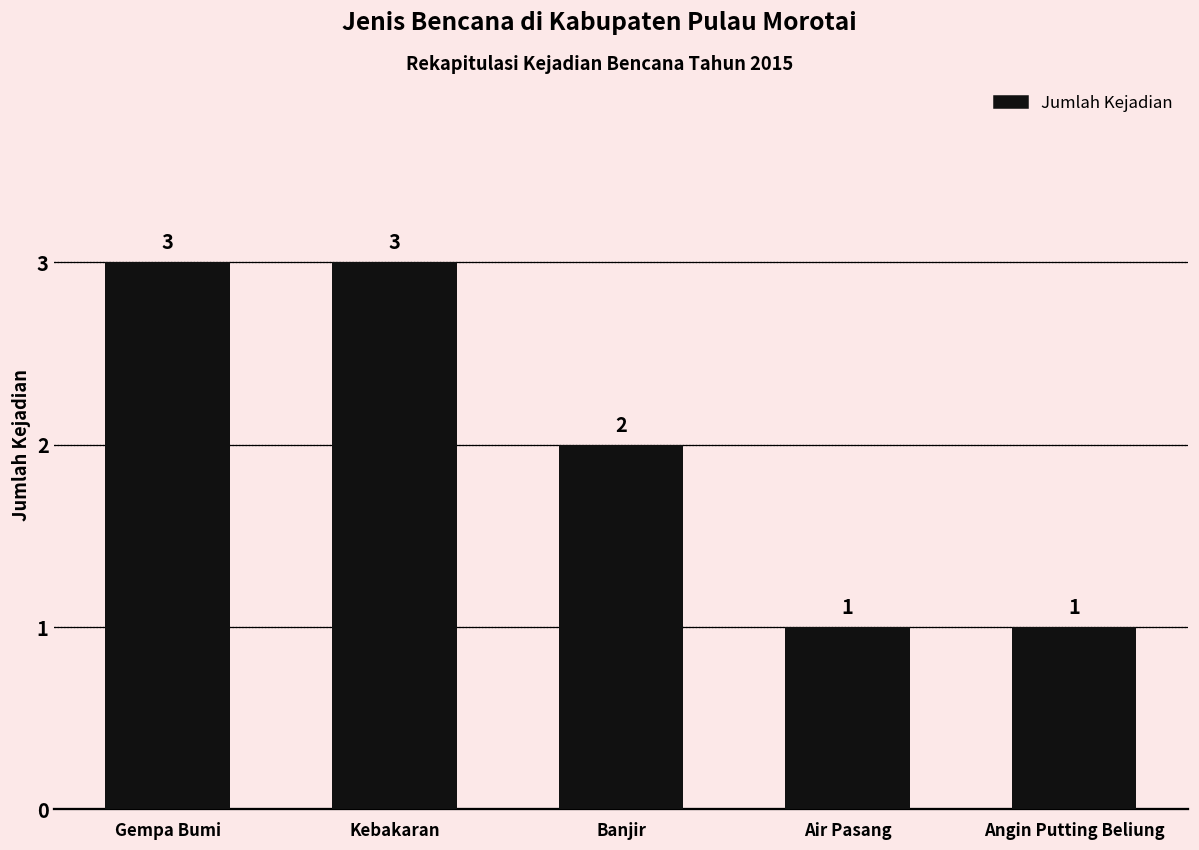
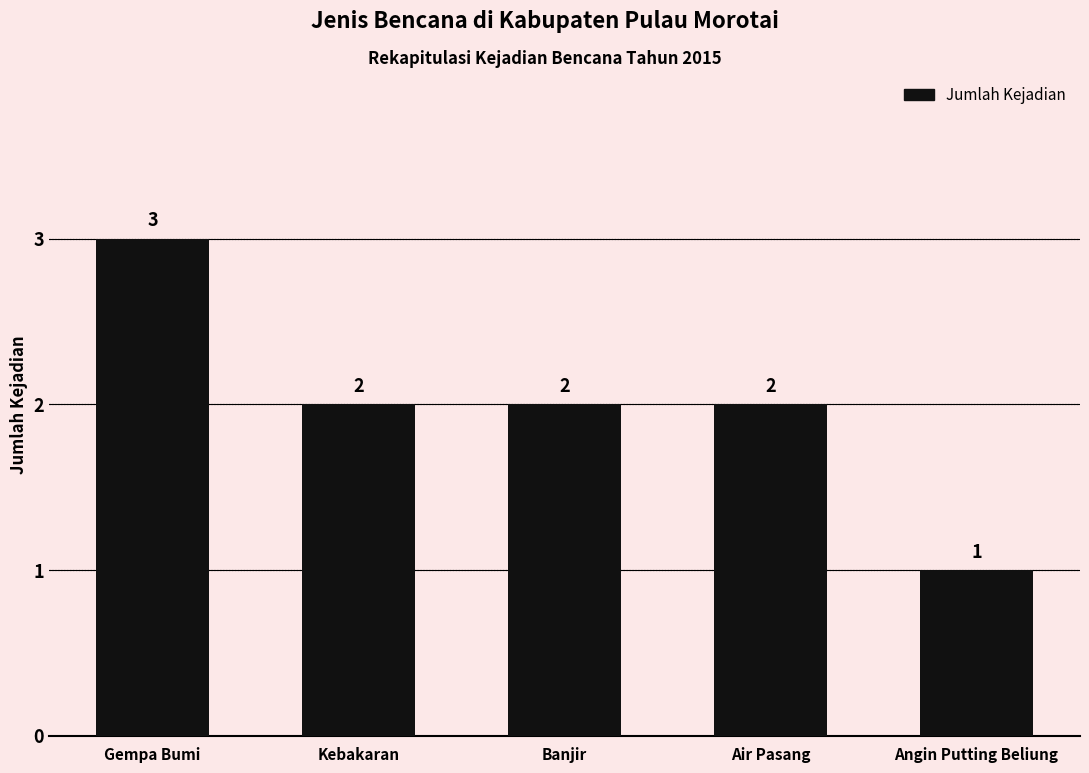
Kebakaran: 3 -> 2
Air Pasang: 1 -> 2
